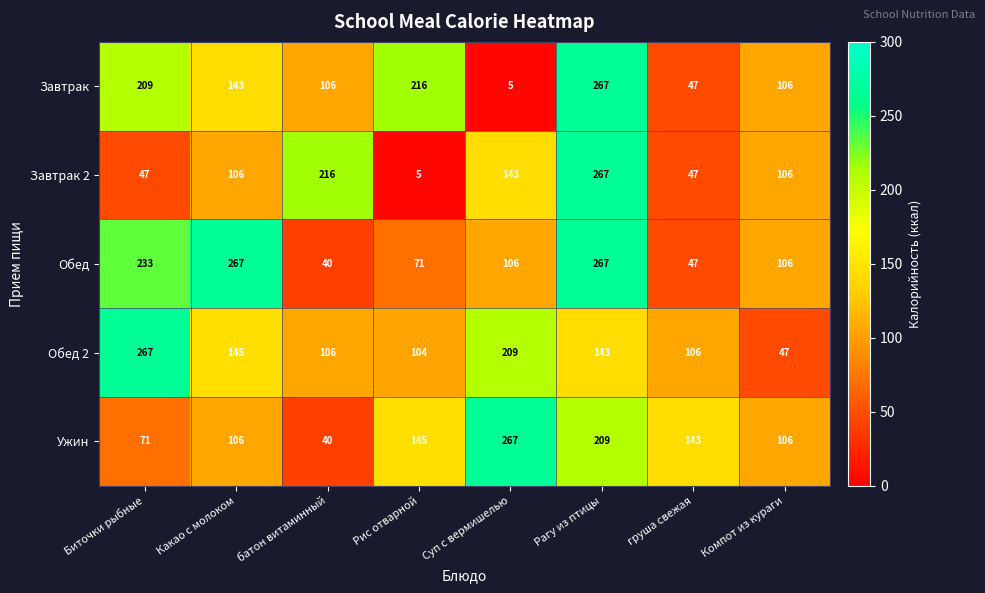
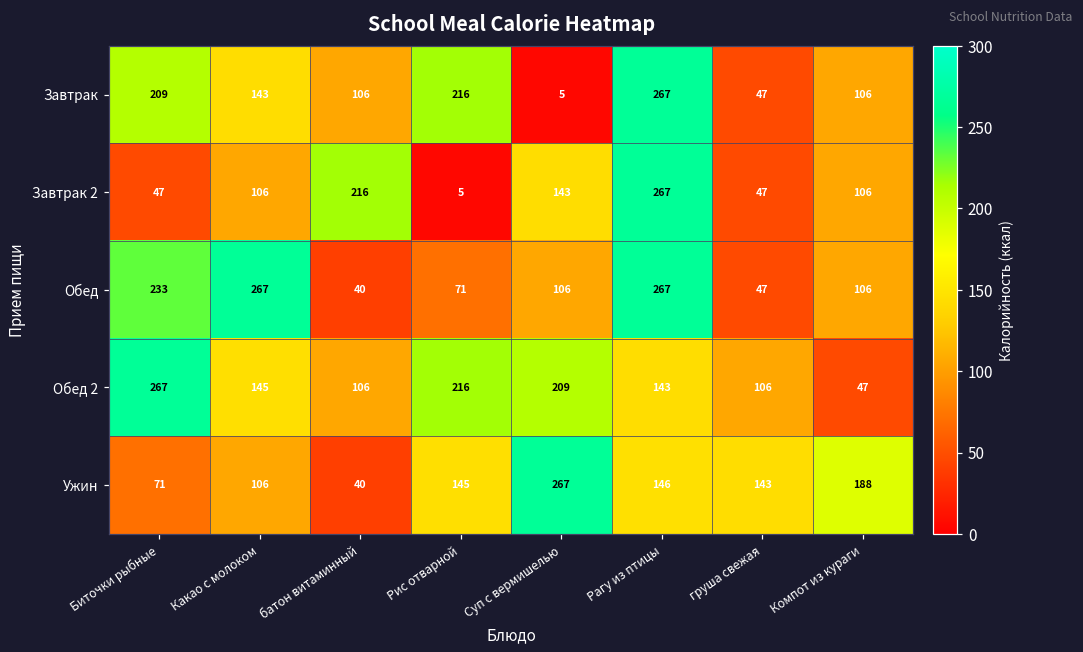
Обед 2, Рис отварной: 104 -> 216
Ужин, Рагу из птицы: 209 -> 146
Ужин, Компот из кураги: 106 -> 188
